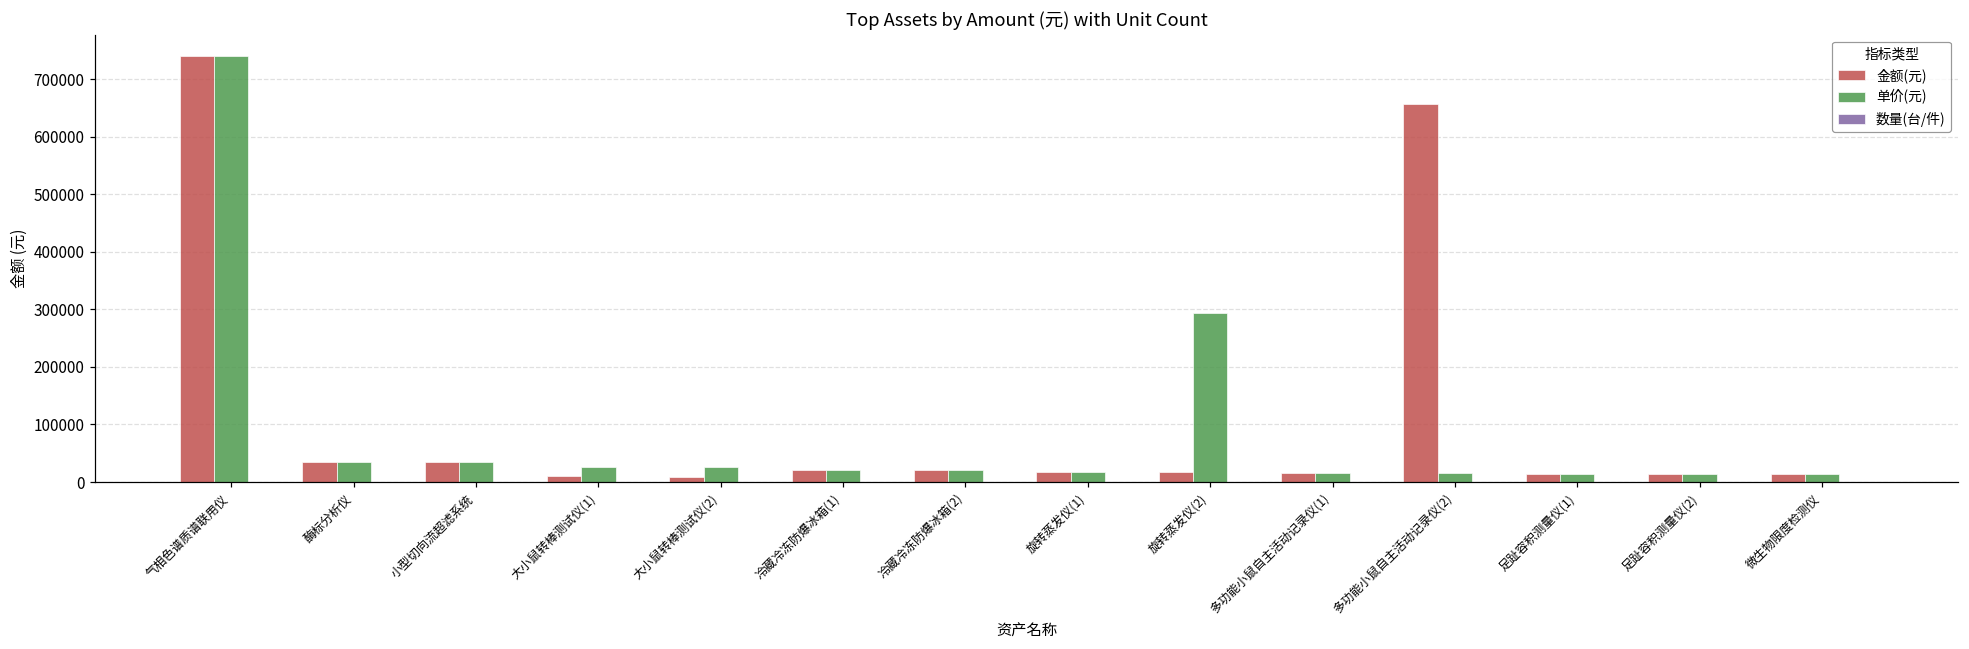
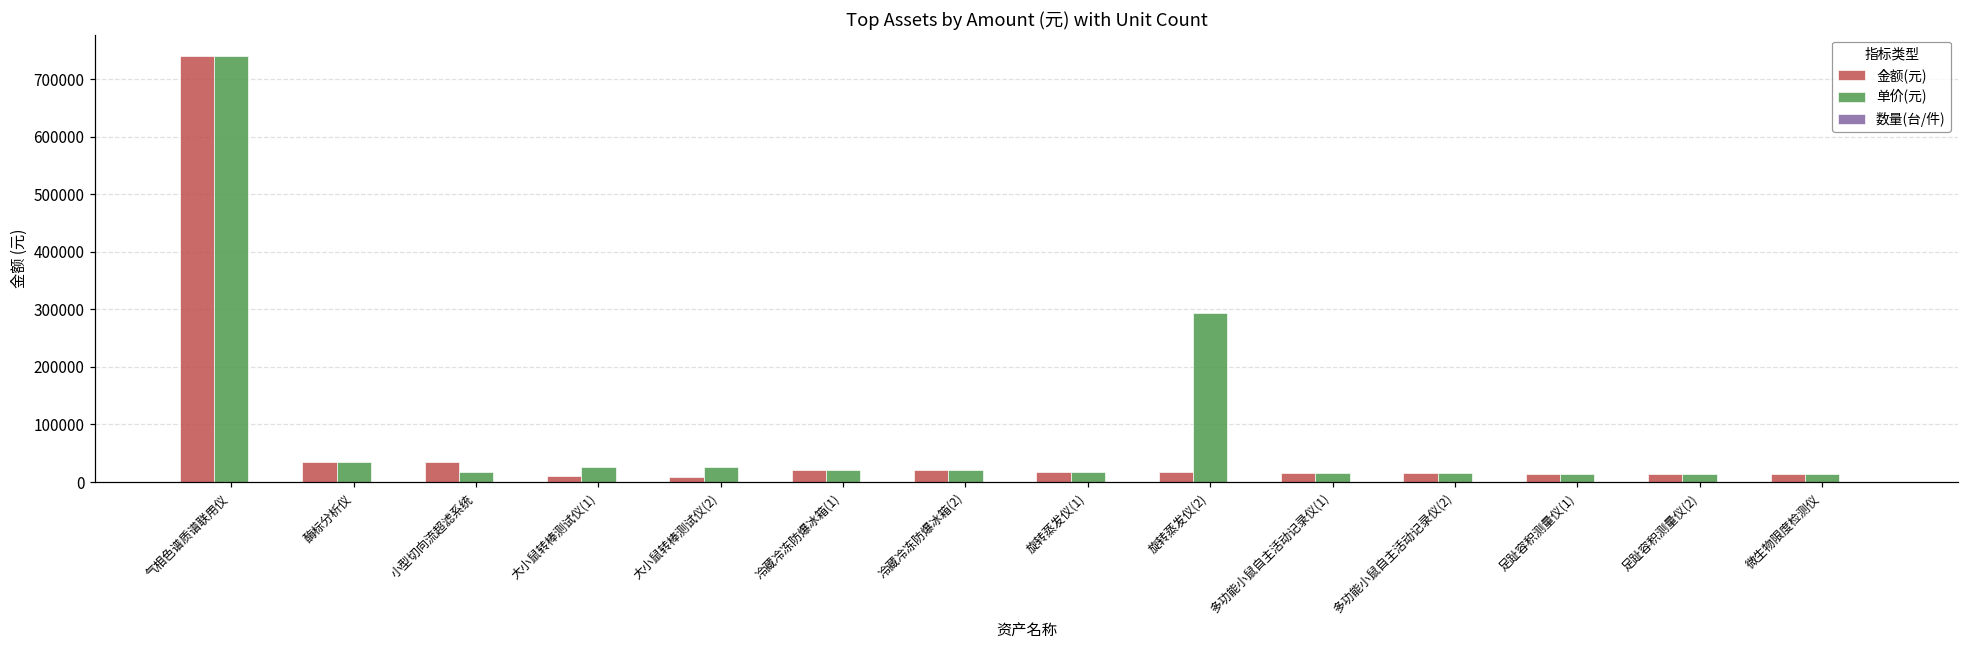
单价(元), 小型切向流超滤系统: 40000 -> 20000
金额(元), 多功能小鼠自主活动记录仪(2): 660000 -> 20000
